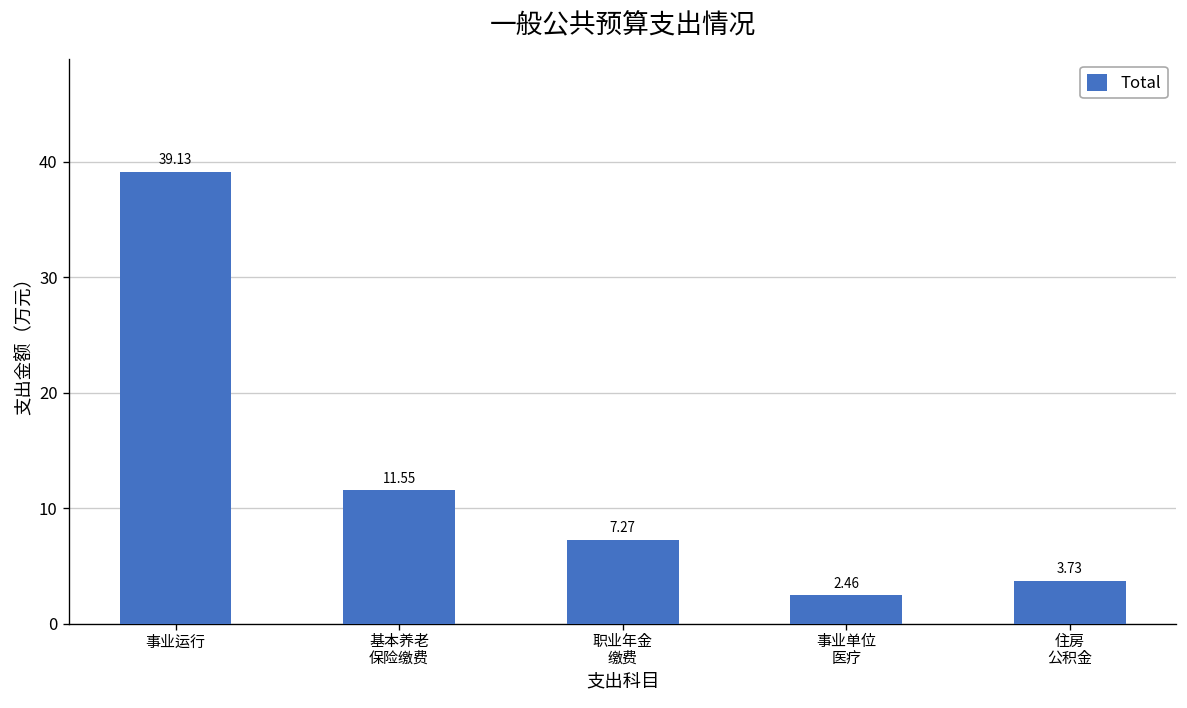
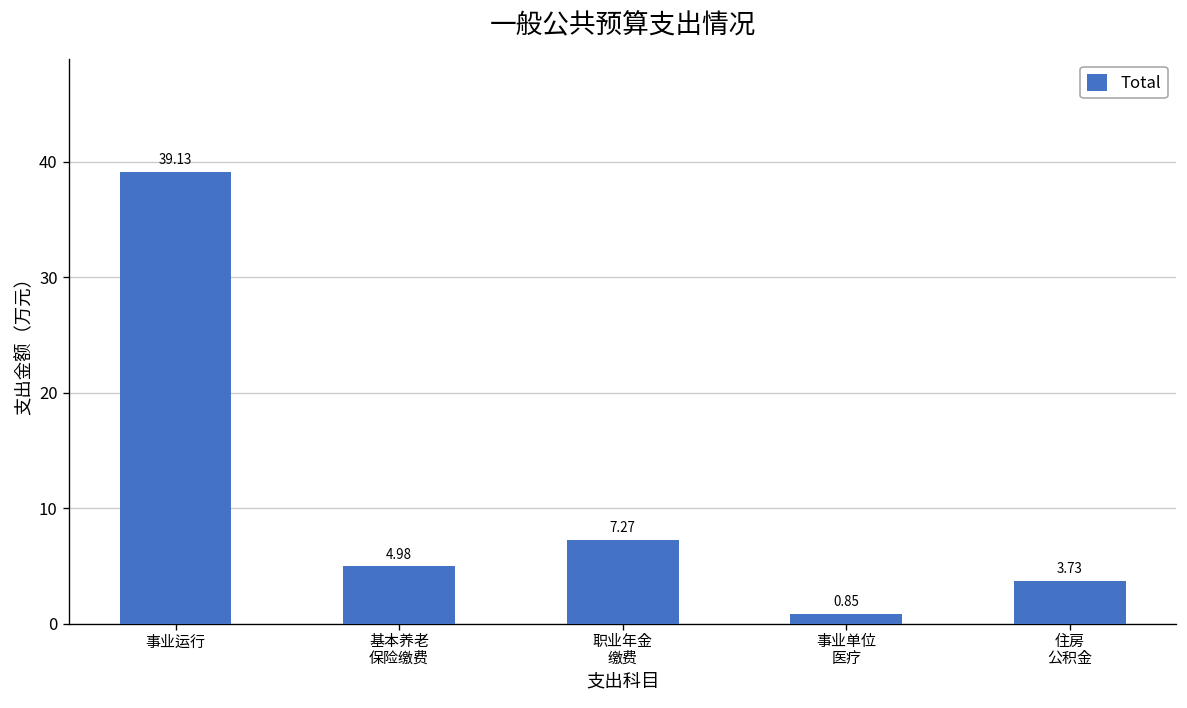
基本养老 保险缴费: 11.55 -> 4.98
事业单位 医疗: 2.46 -> 0.85
